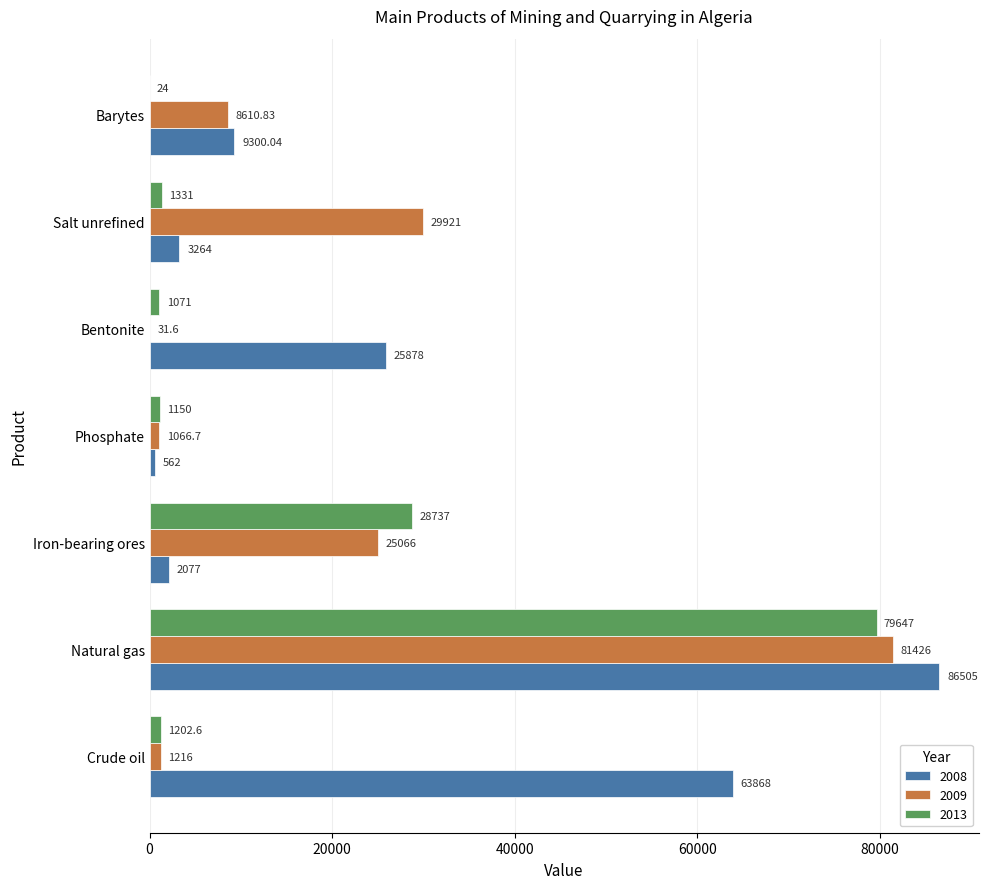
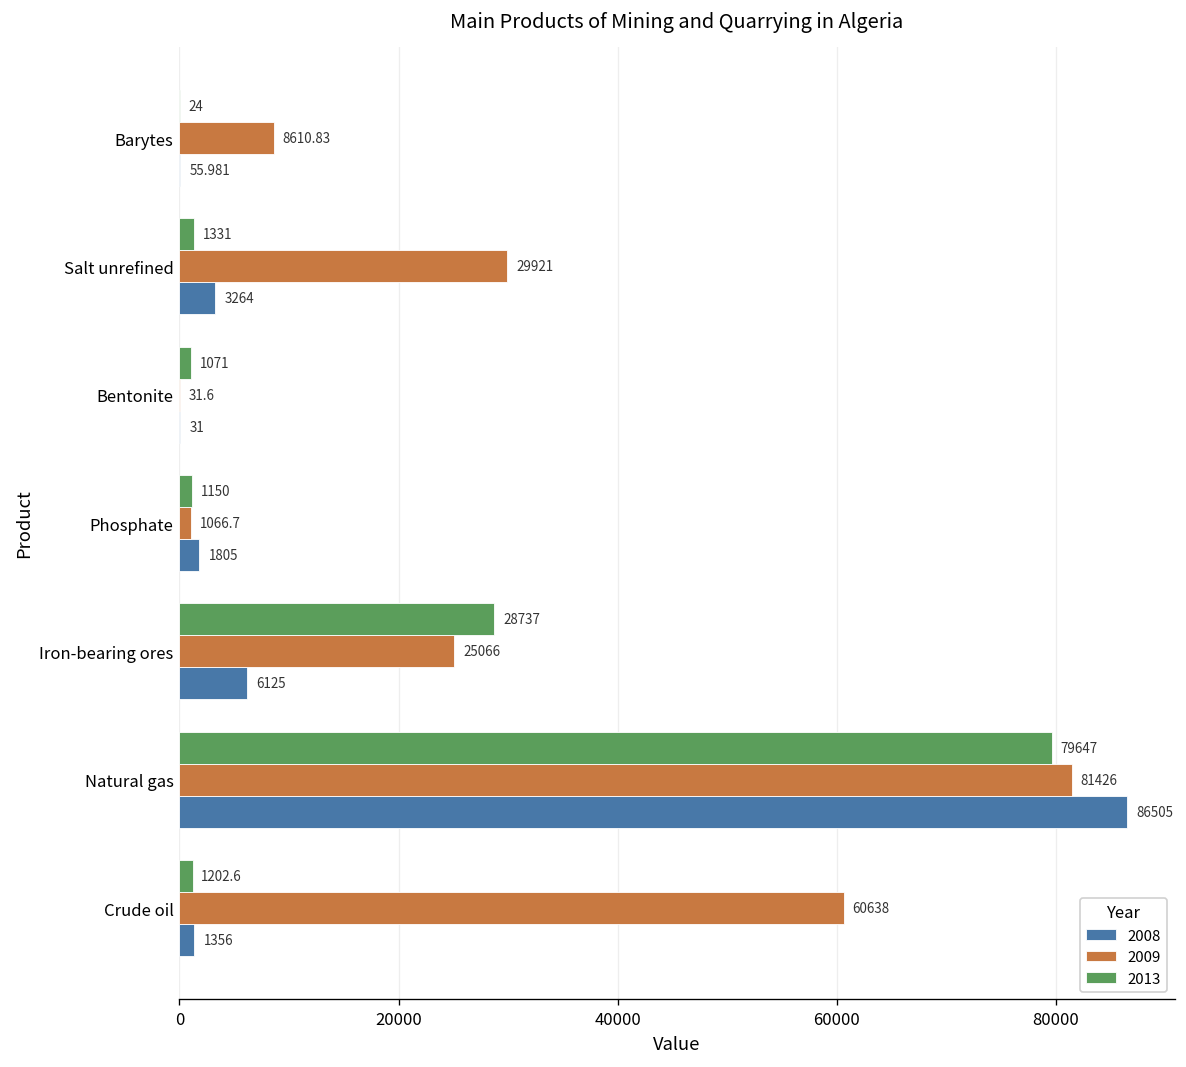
2008, Barytes: 9300.04 -> 55.981
2008, Bentonite: 25878 -> 31
2008, Phosphate: 562 -> 1805
2008, Iron-bearing ores: 2077 -> 6125
2009, Crude oil: 1216 -> 60638
2008, Crude oil: 63868 -> 1356
